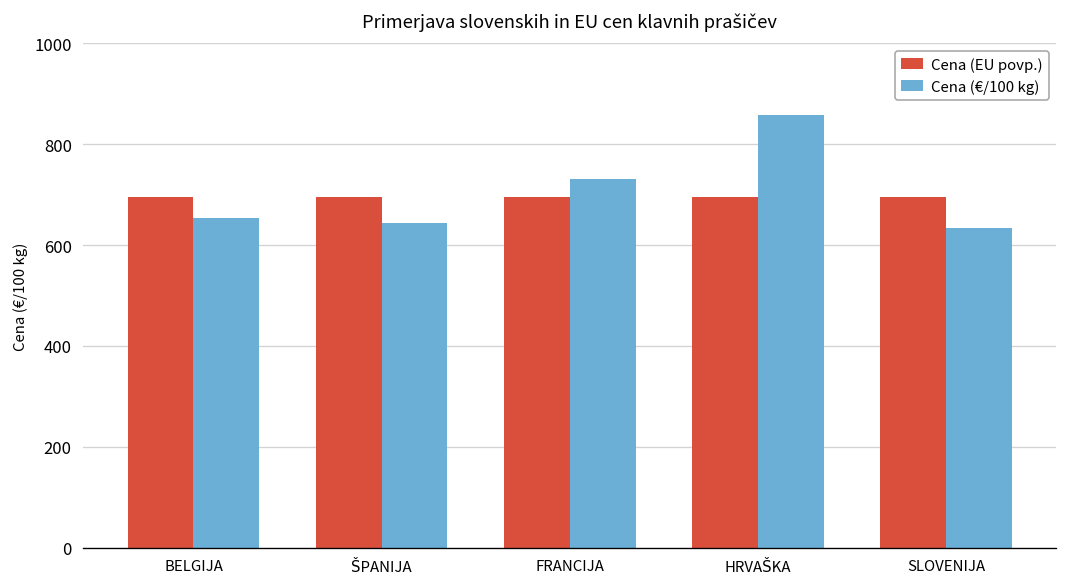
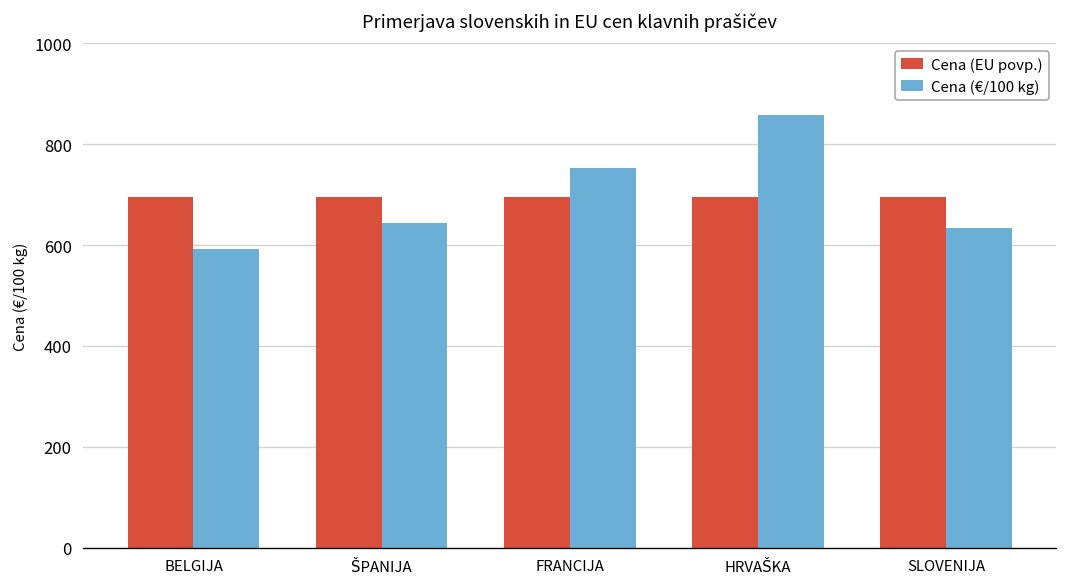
Cena (€/100 kg), BELGIJA: 650 -> 590
Cena (€/100 kg), FRANCIJA: 730 -> 750
